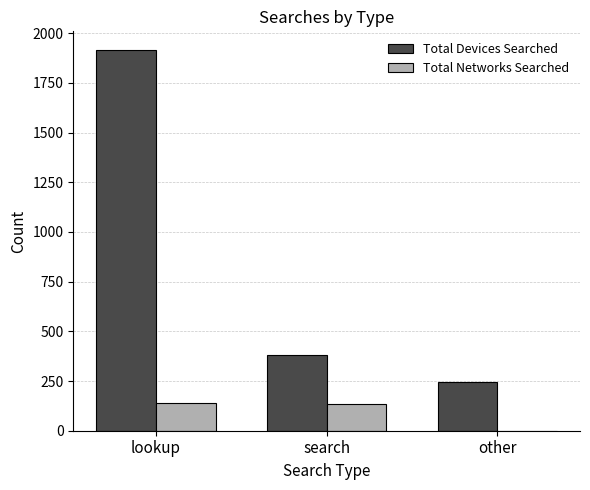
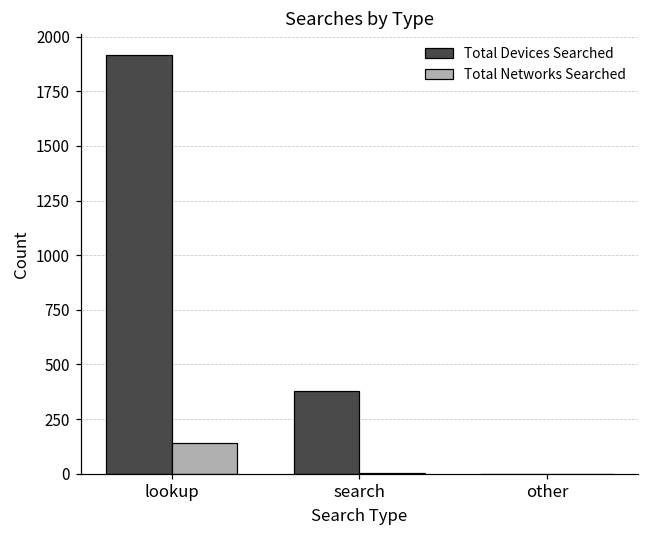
Total Networks Searched, search: 130 -> 0
Total Devices Searched, other: 240 -> 0
